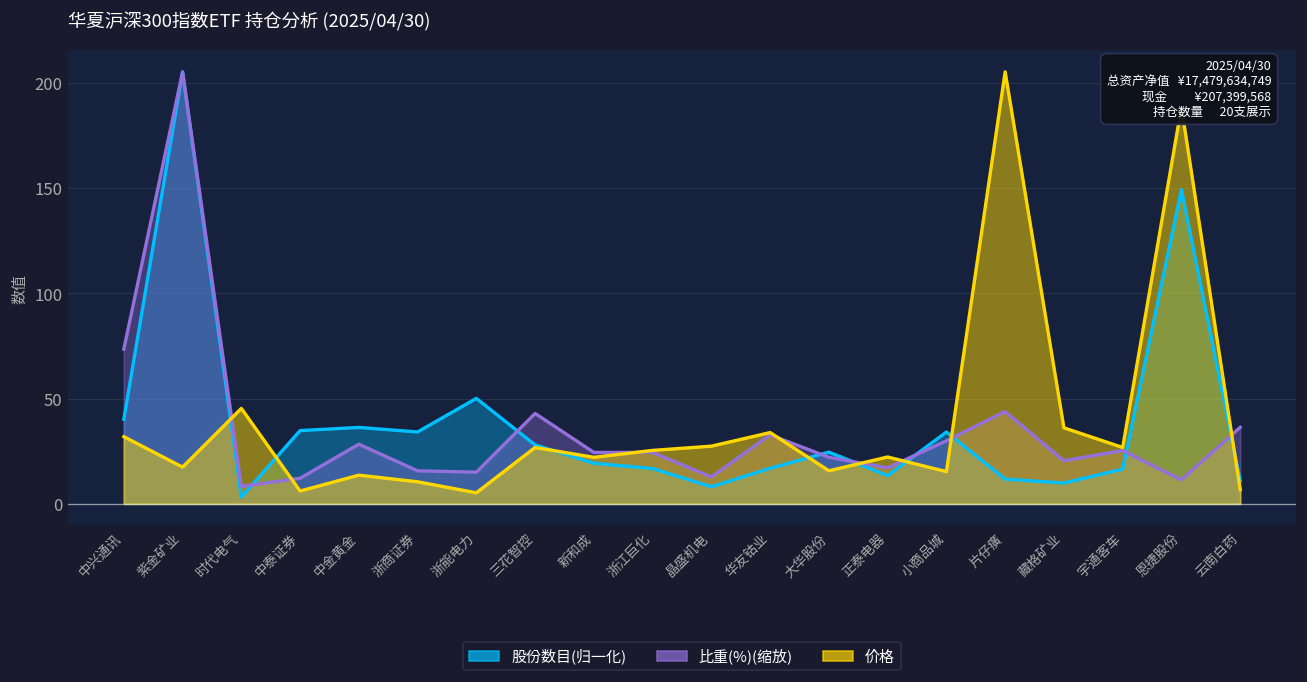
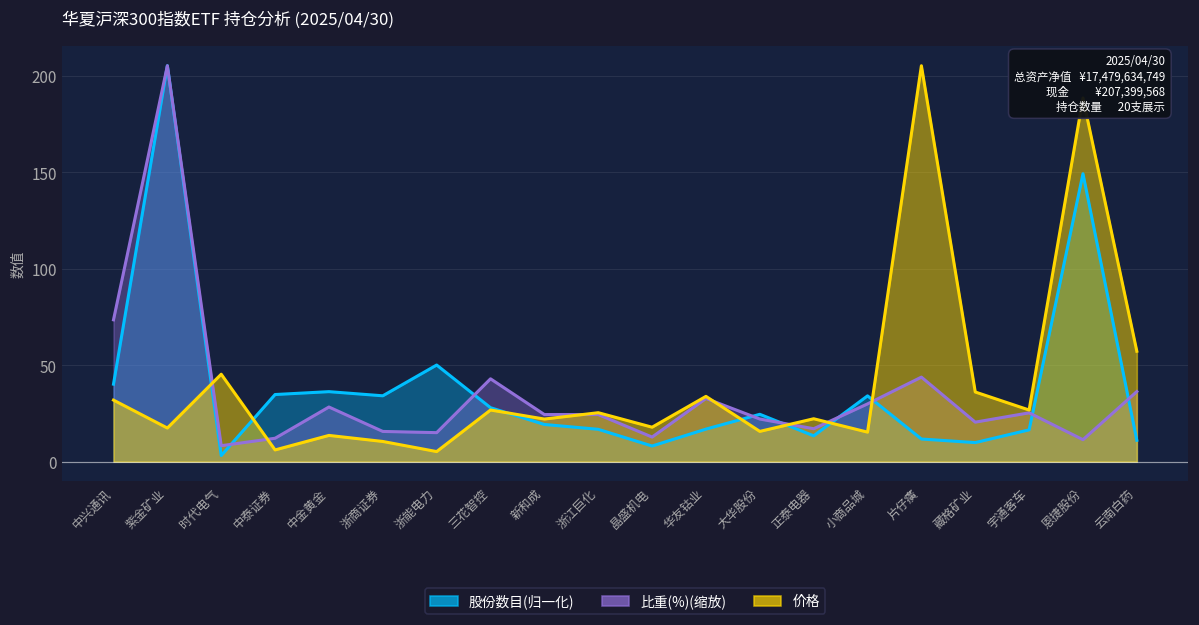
价格, 晶盛机电: 27 -> 18
价格, 云南白药: 7 -> 57
